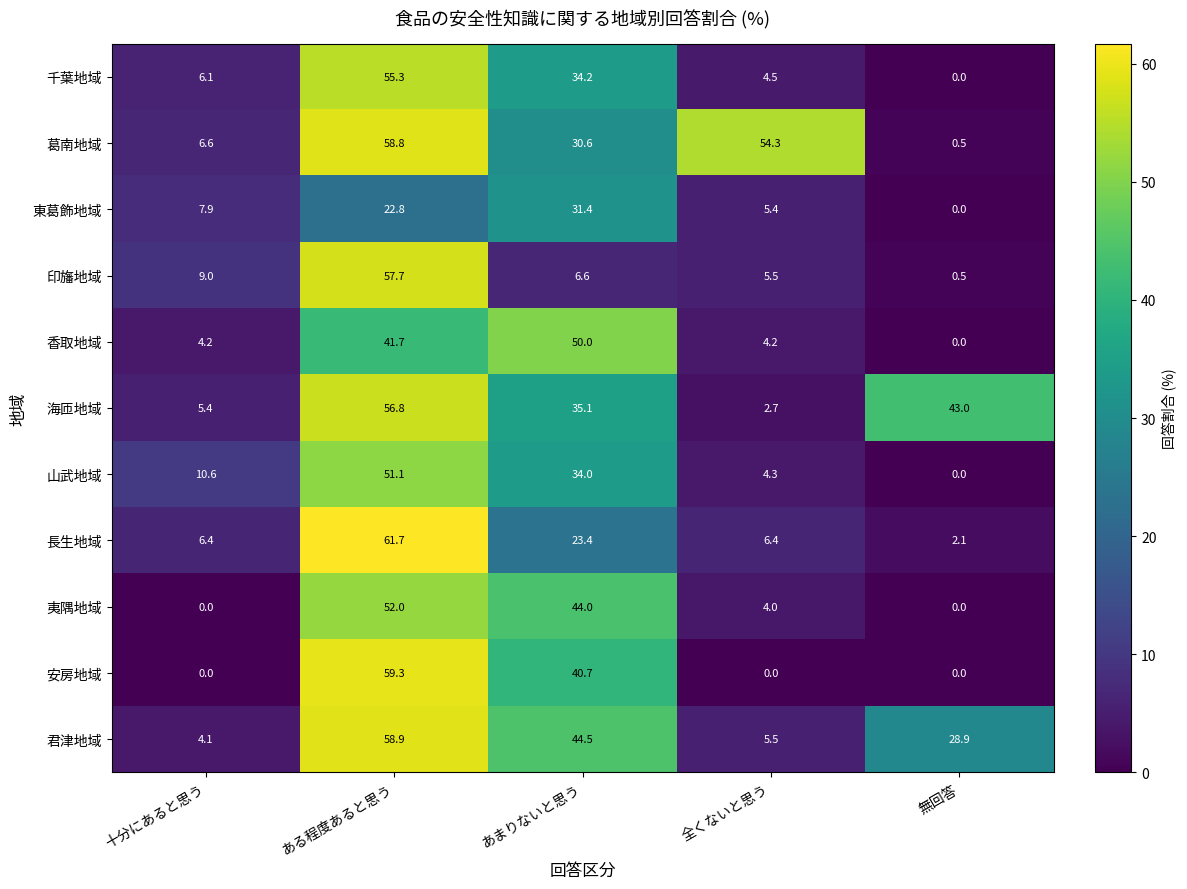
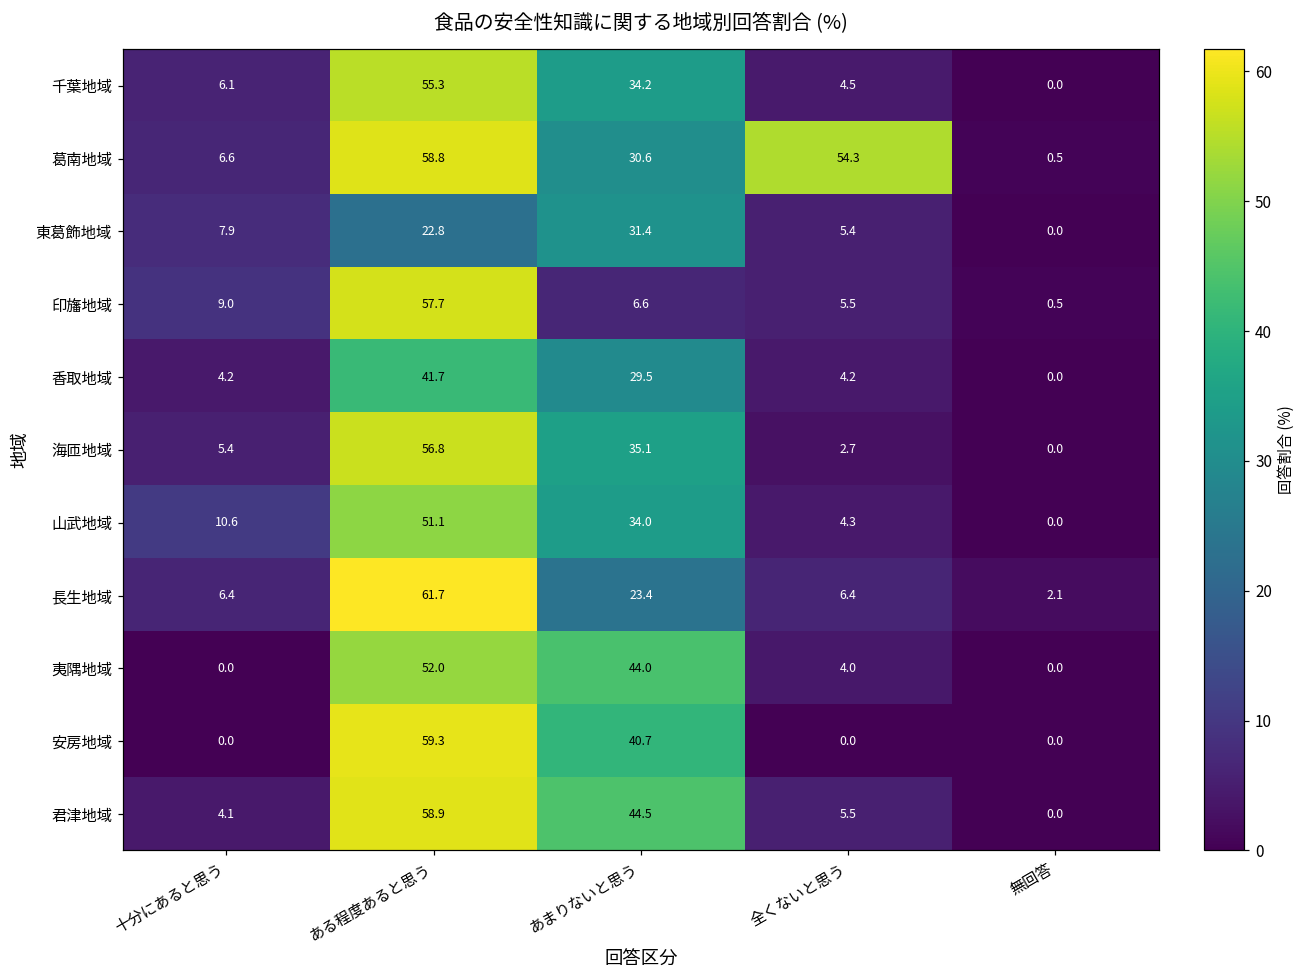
香取地域, あまりないと思う: 50.0 -> 29.5
海匝地域, 無回答: 43.0 -> 0.0
君津地域, 無回答: 28.9 -> 0.0
